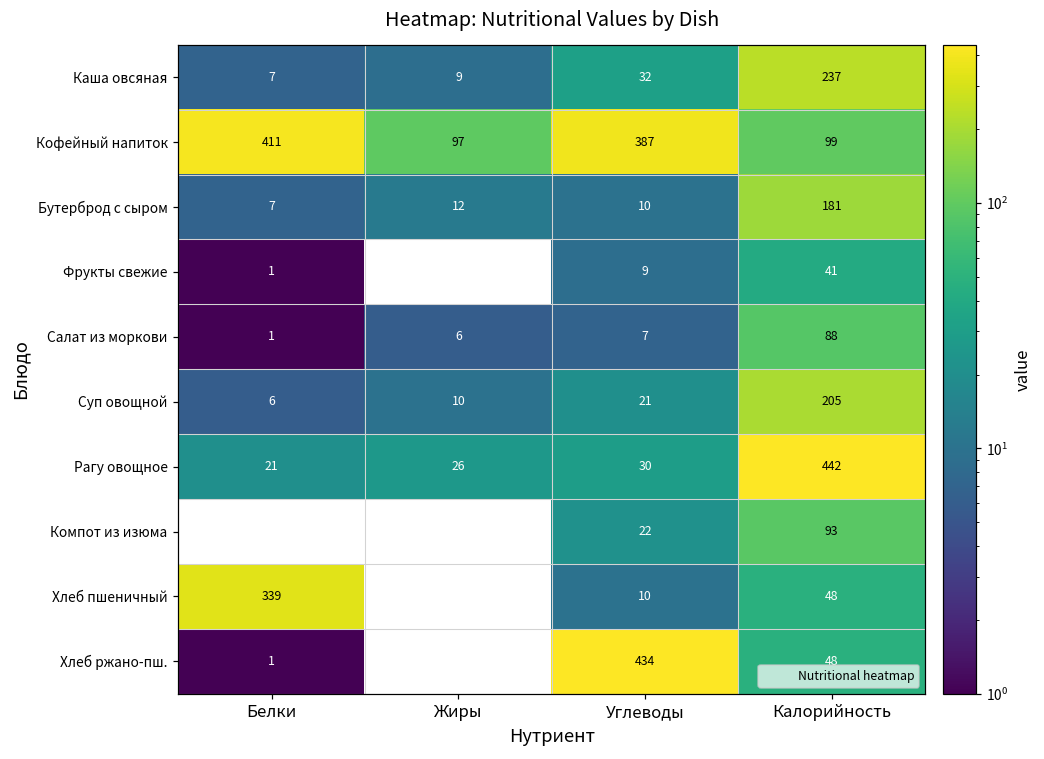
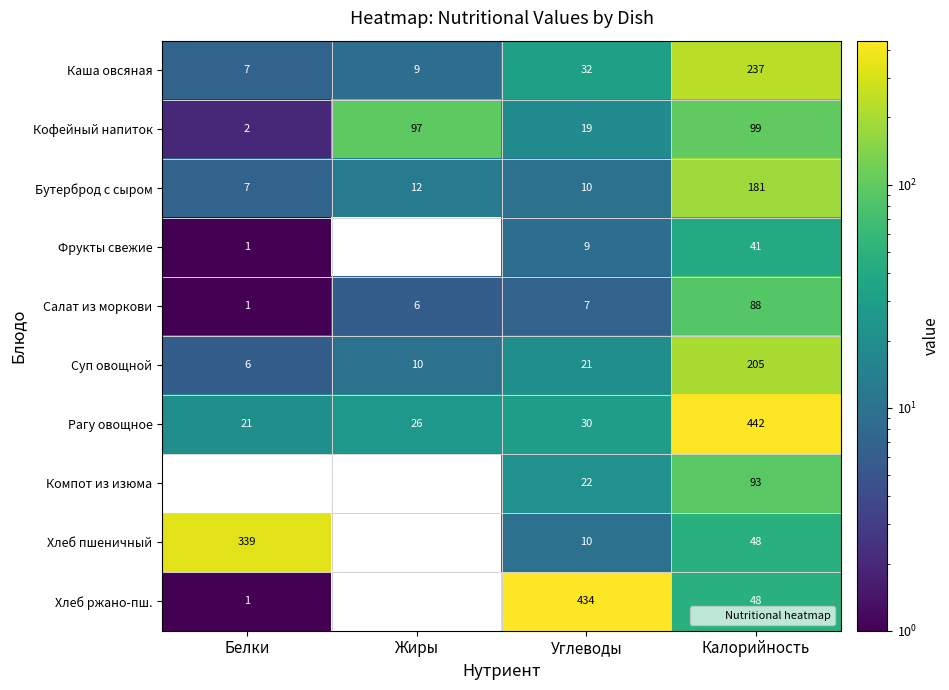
Кофейный напиток, Белки: 411 -> 2
Кофейный напиток, Углеводы: 387 -> 19
